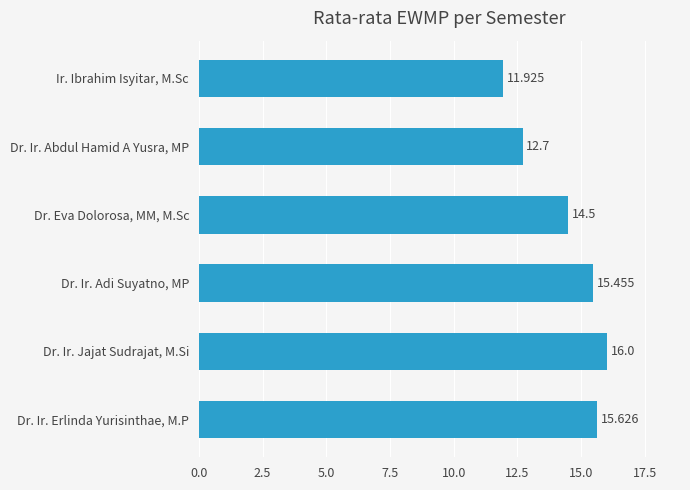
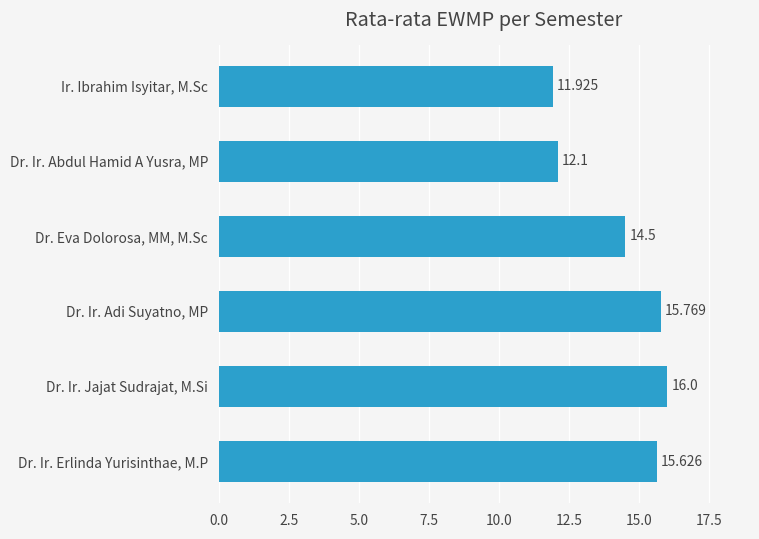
Dr. Ir. Abdul Hamid A Yusra, MP: 12.7 -> 12.1
Dr. Ir. Adi Suyatno, MP: 15.455 -> 15.769
